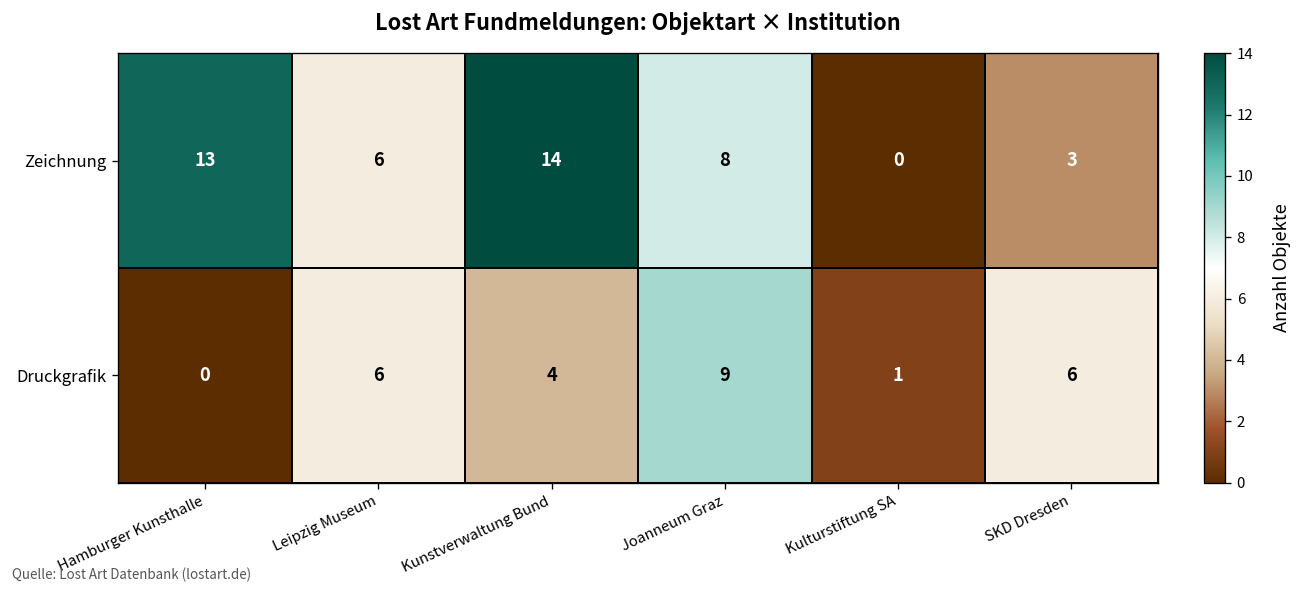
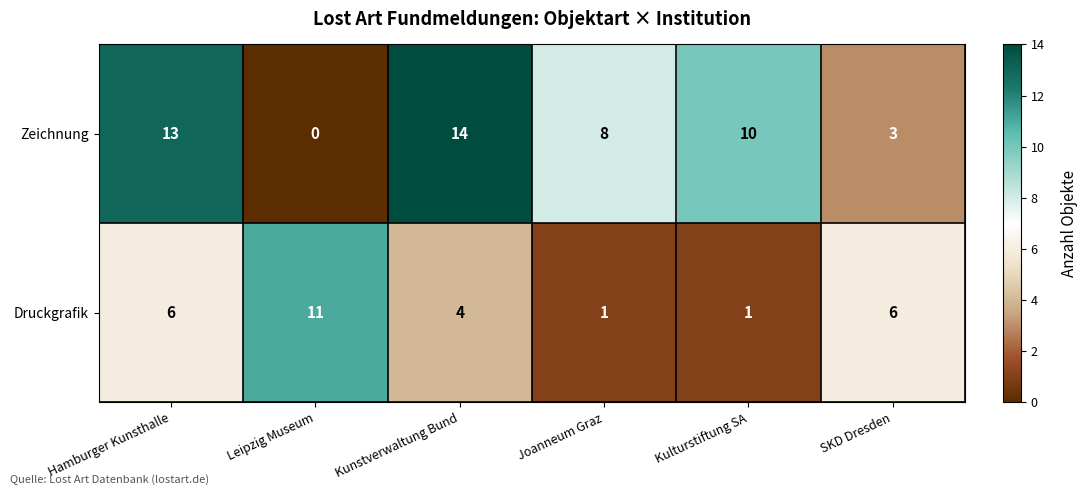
Zeichnung, Leipzig Museum: 6 -> 0
Zeichnung, Kulturstiftung SA: 0 -> 10
Druckgrafik, Hamburger Kunsthalle: 0 -> 6
Druckgrafik, Leipzig Museum: 6 -> 11
Druckgrafik, Joanneum Graz: 9 -> 1
